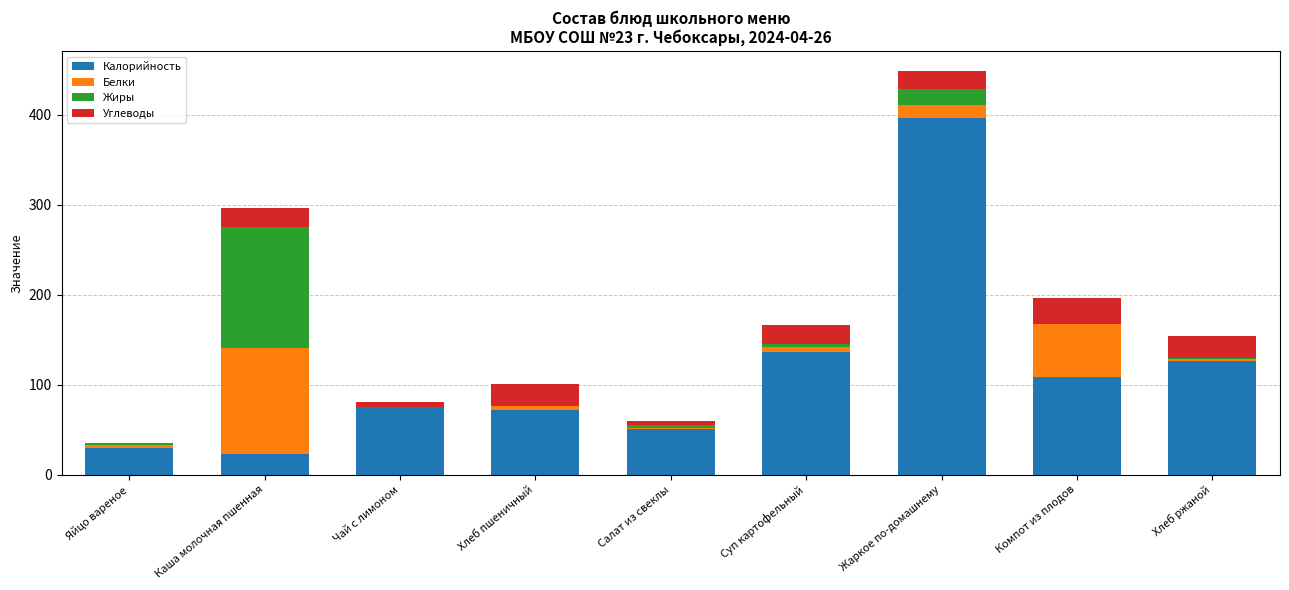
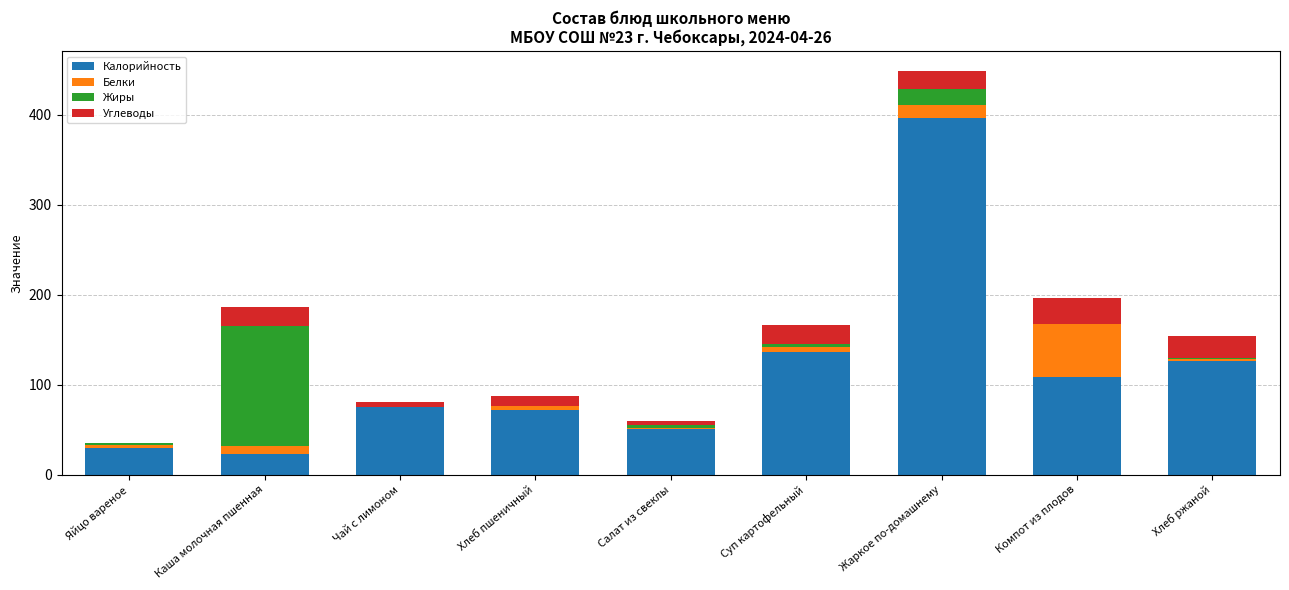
Белки, Каша молочная пшенная: 120 -> 10
Углеводы, Хлеб пшеничный: 20 -> 10
